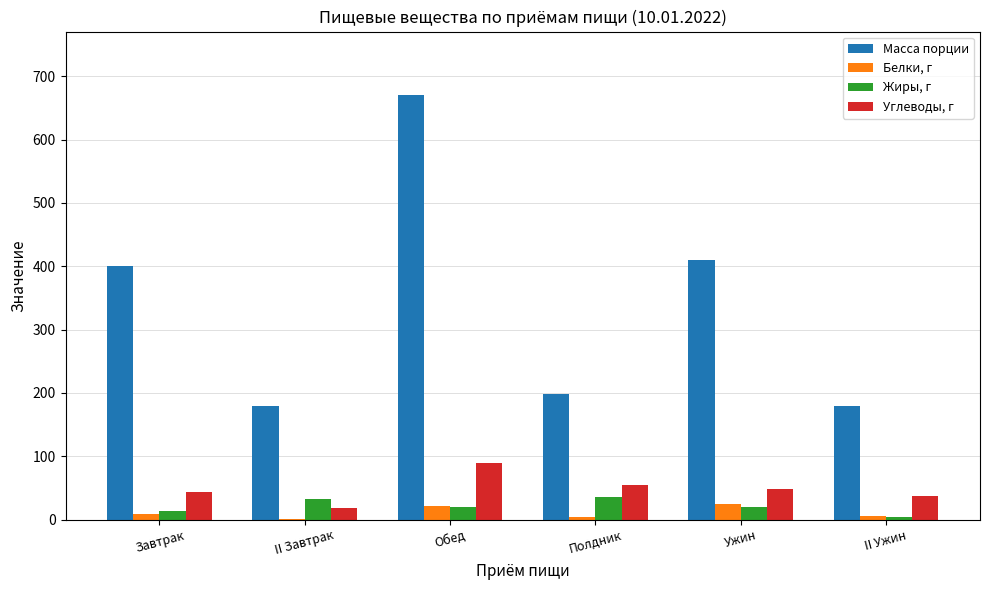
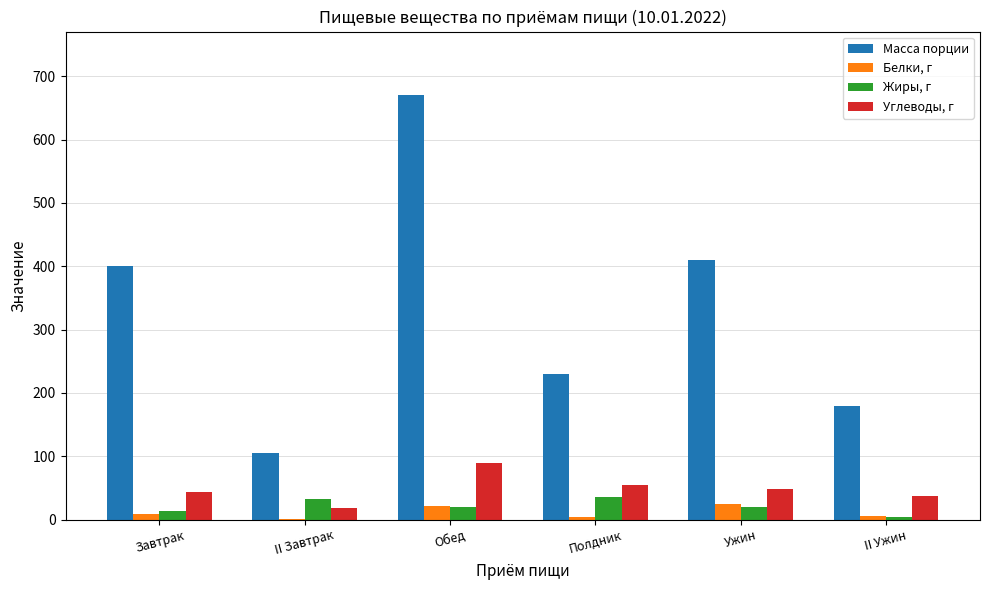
Масса порции, II Завтрак: 180 -> 110
Масса порции, Полдник: 200 -> 230
